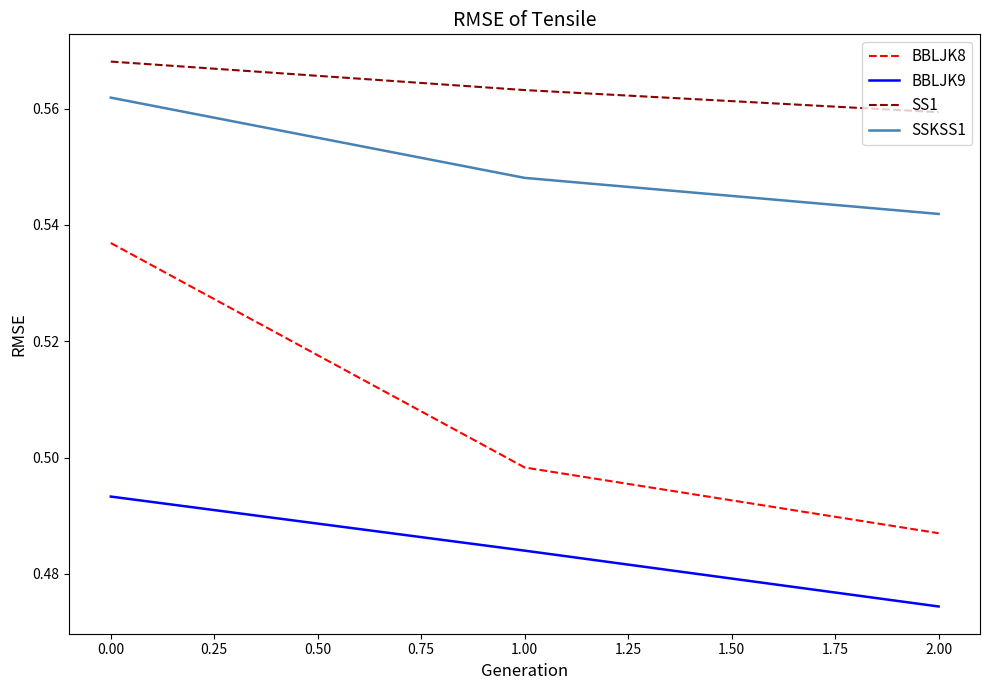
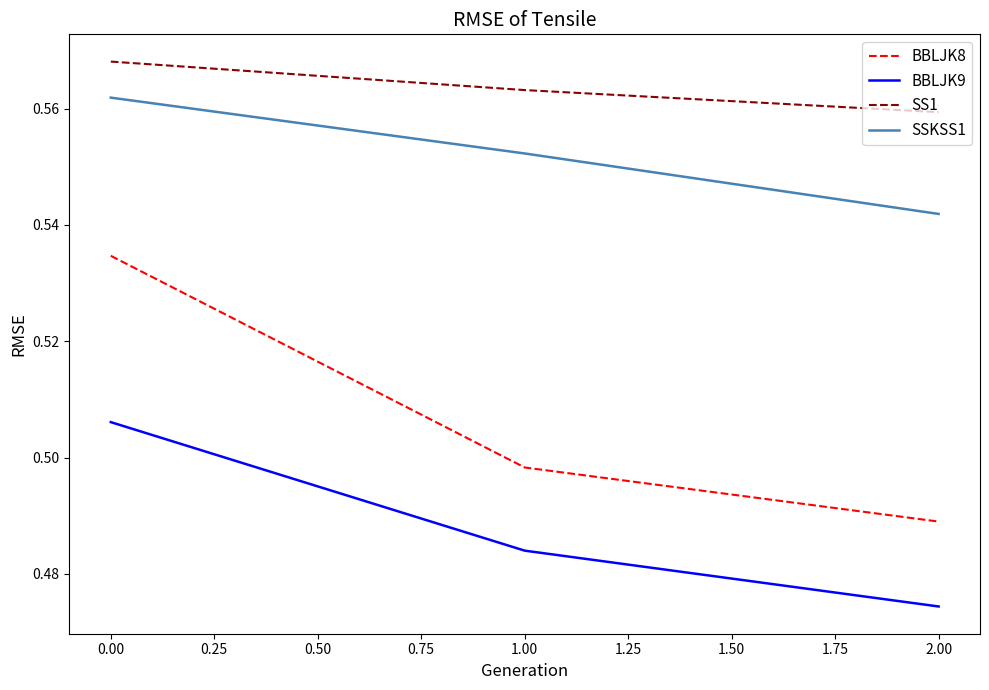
BBLJK8, 0.00: 0.537 -> 0.535
BBLJK9, 0.00: 0.493 -> 0.506
SSKSS1, 1.00: 0.548 -> 0.552
BBLJK8, 2.00: 0.487 -> 0.489
